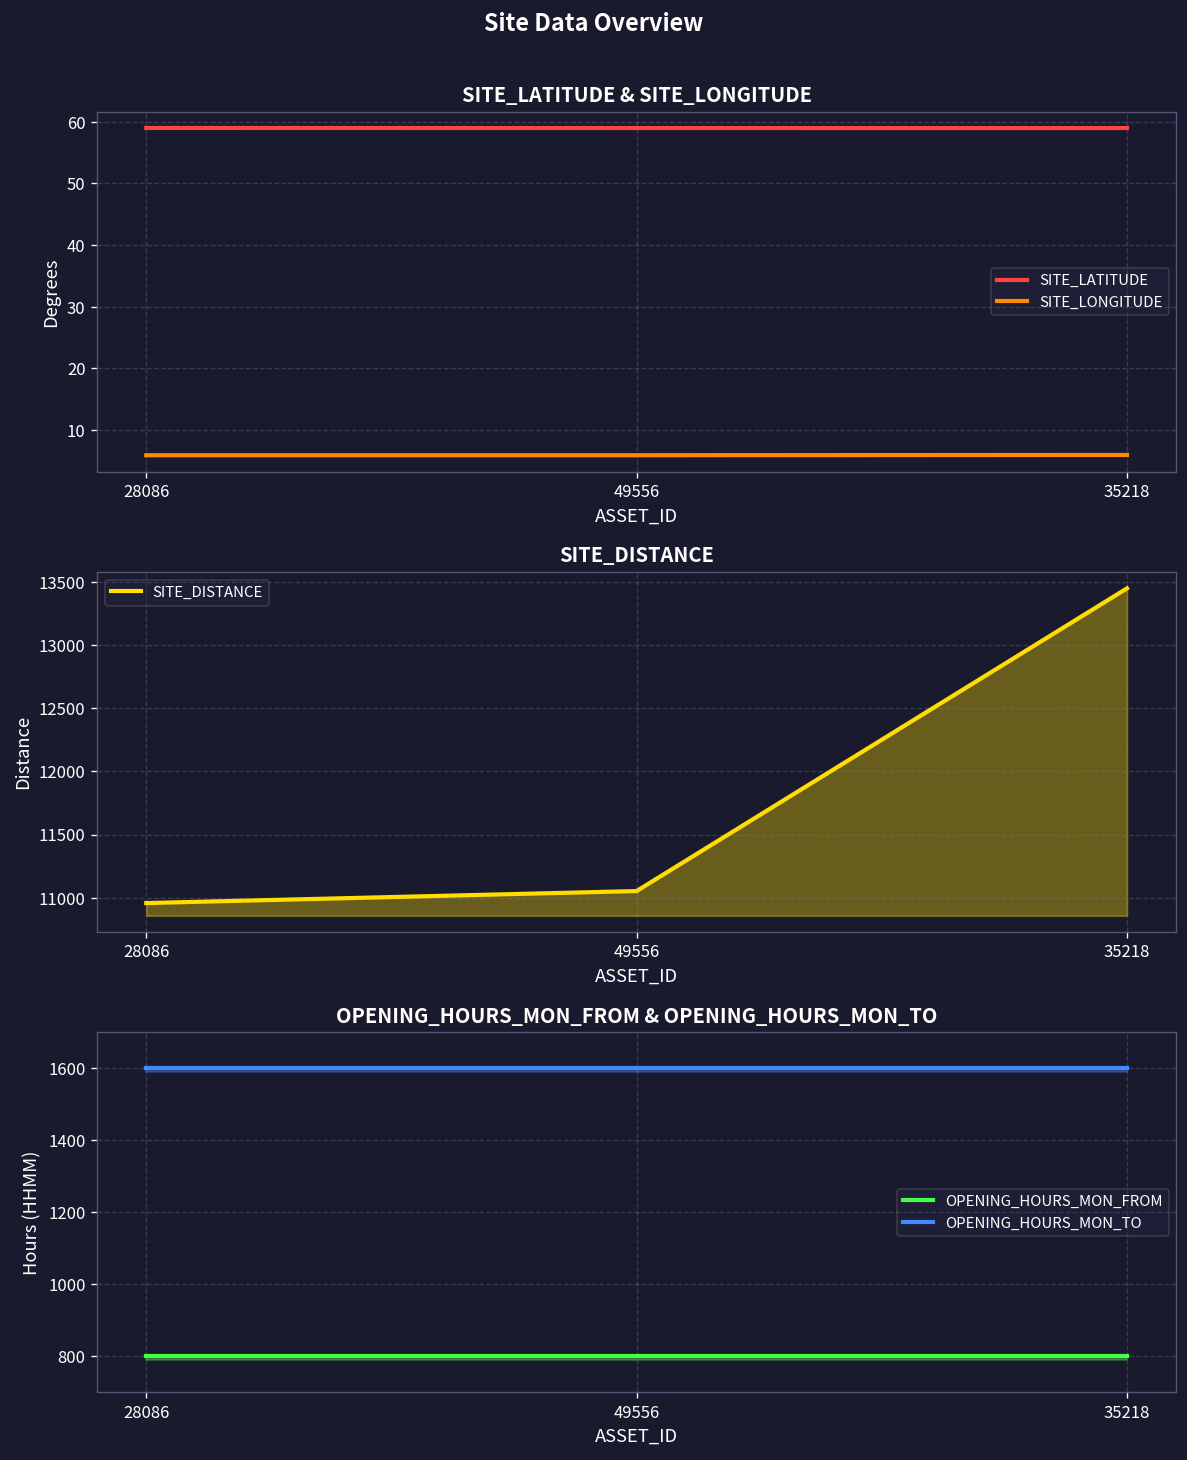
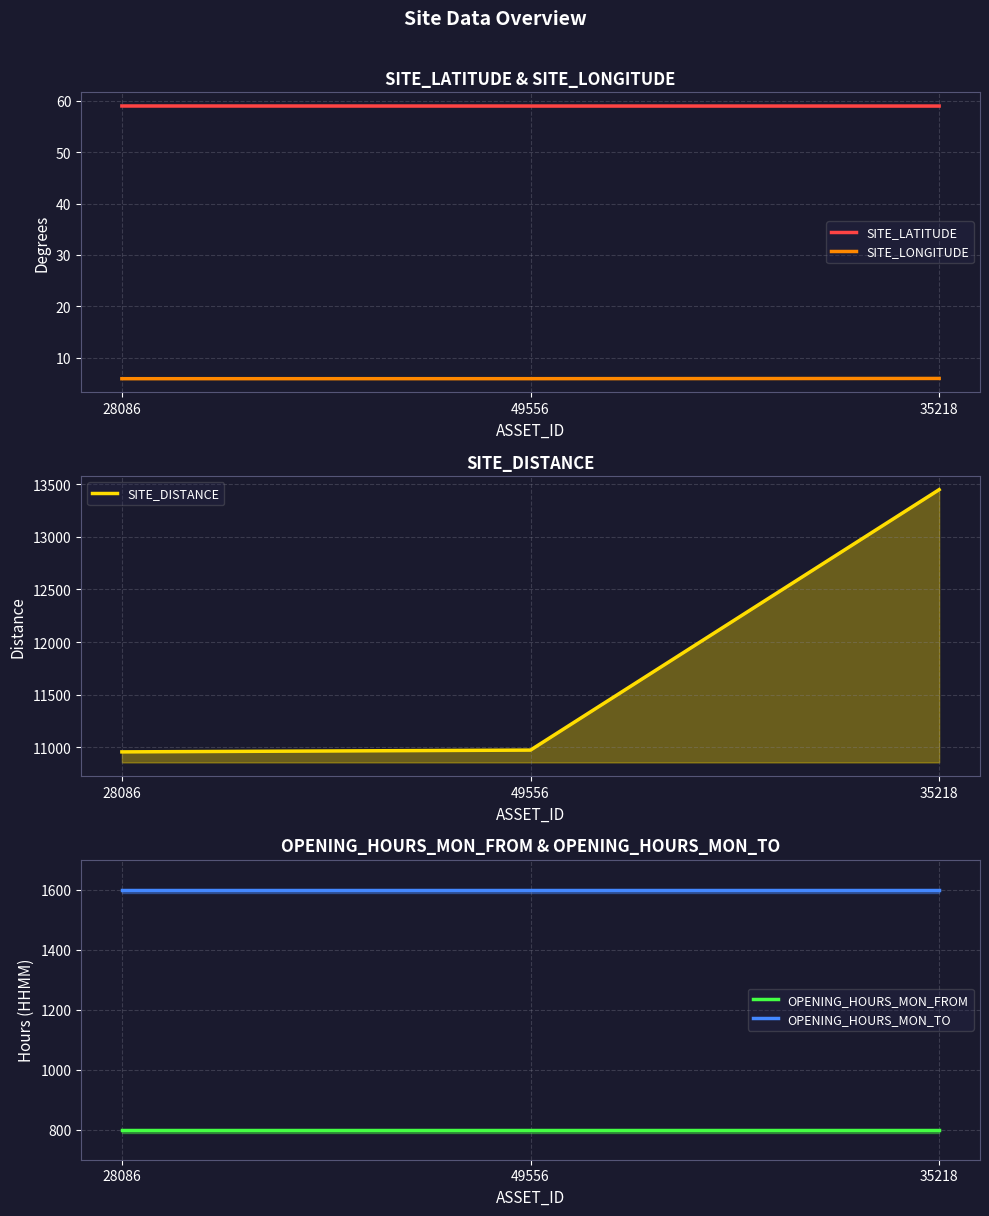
SITE_DISTANCE, 49556: 11050 -> 10980
